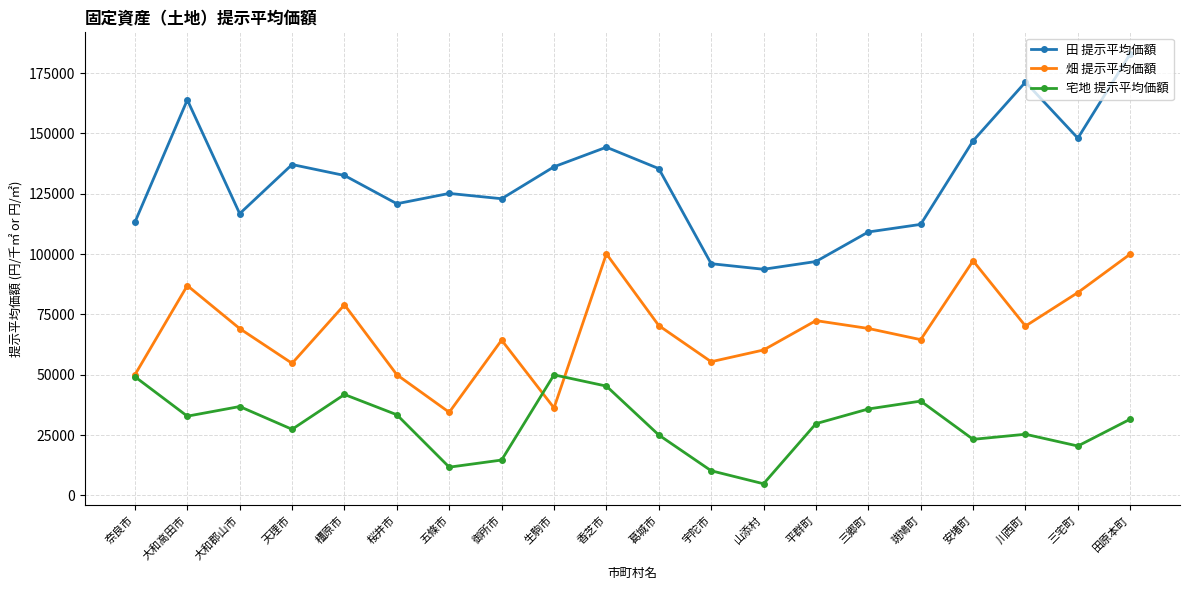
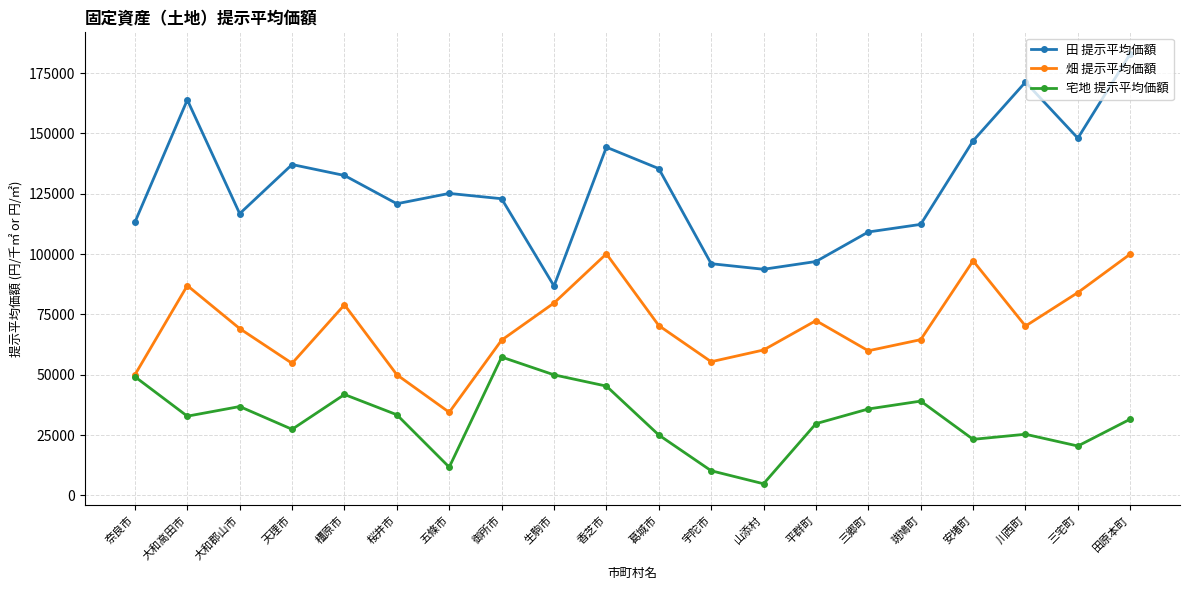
宅地 提示平均価額, 御所市: 15000 -> 57000
田 提示平均価額, 生駒市: 136000 -> 87000
畑 提示平均価額, 生駒市: 36000 -> 80000
畑 提示平均価額, 三郷町: 69000 -> 60000
